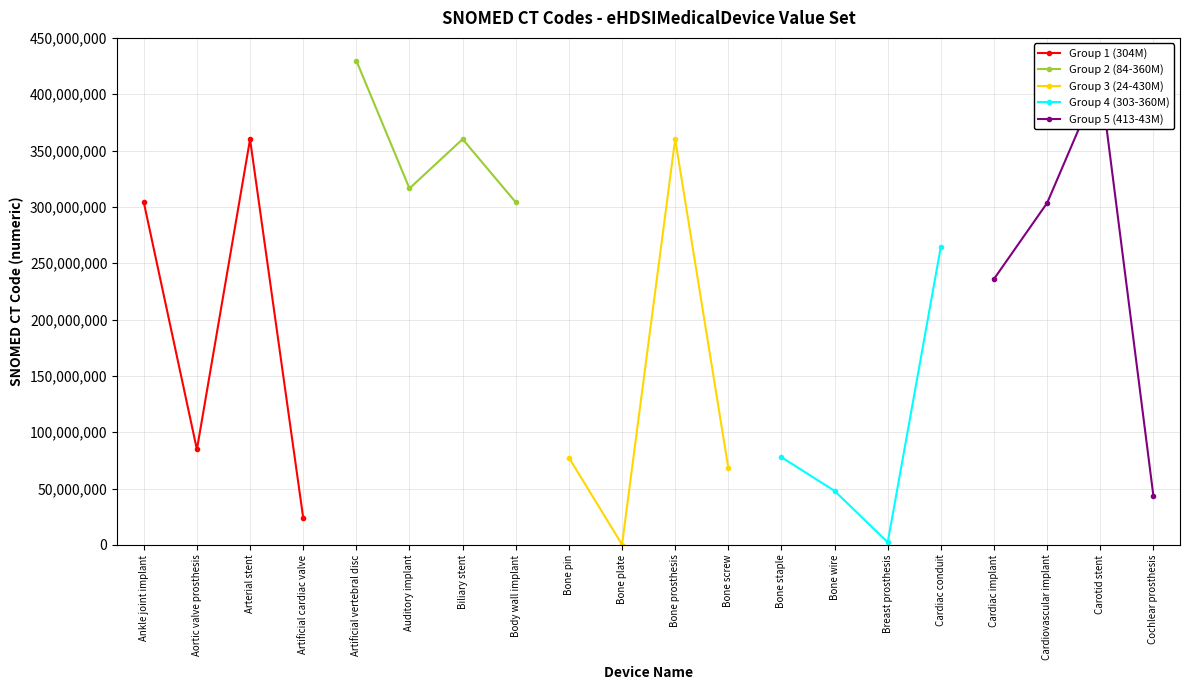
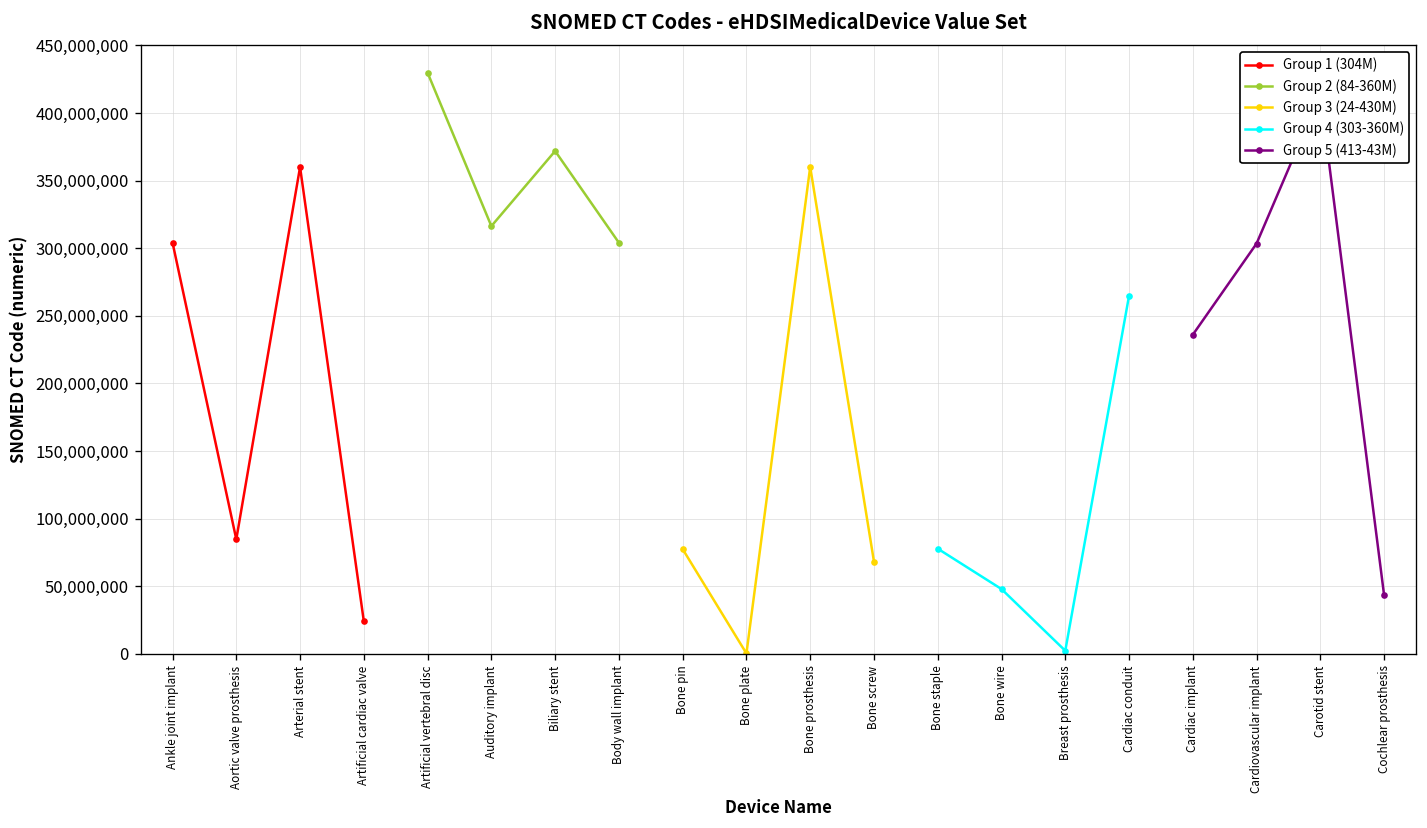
Group 2 (84-360M), Biliary stent: 360,000,000 -> 372,000,000
